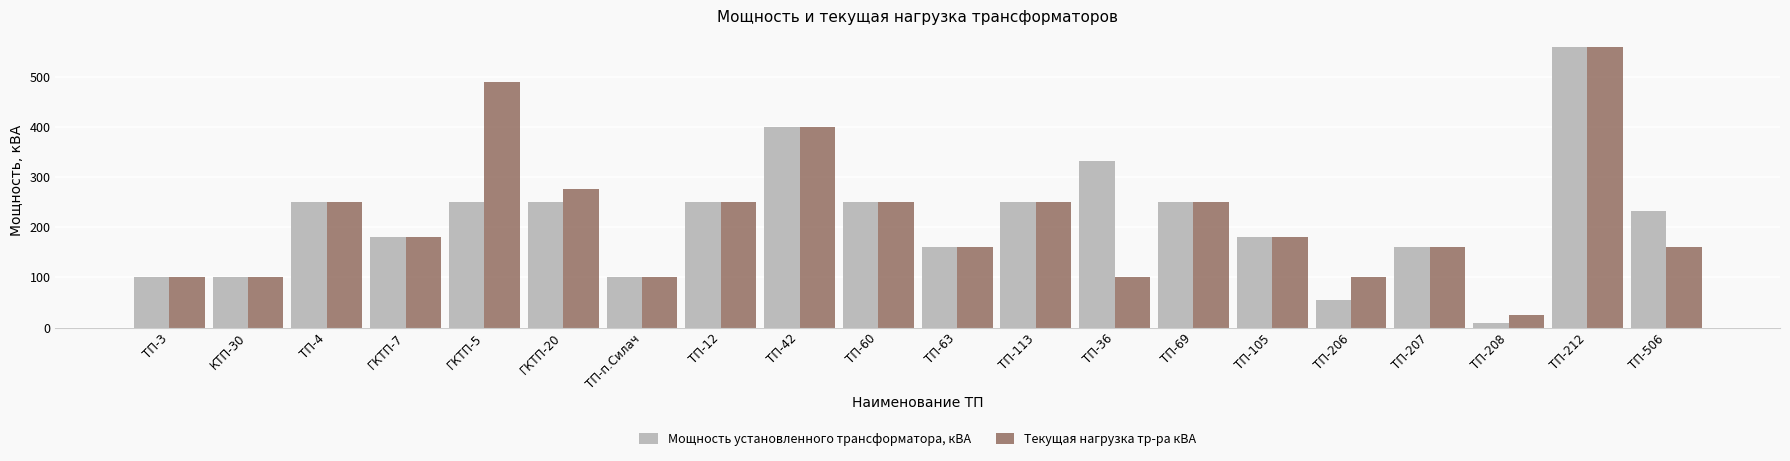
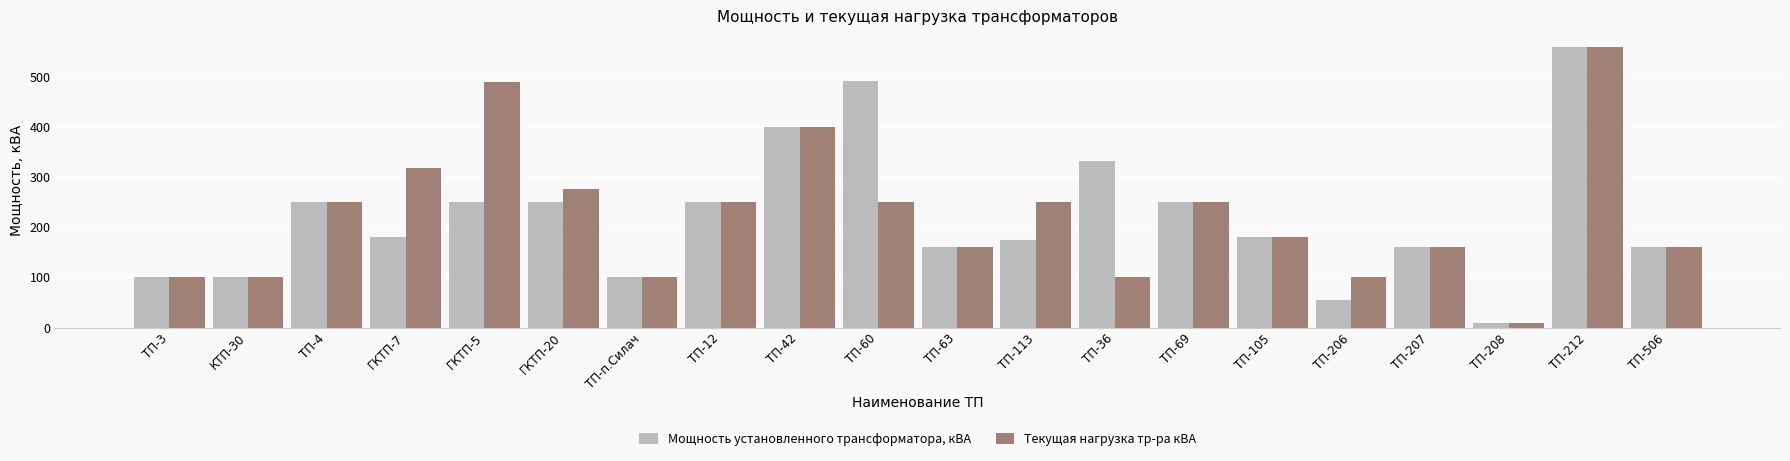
Текущая нагрузка тр-ра кВА, ГКТП-7: 180 -> 320
Мощность установленного трансформатора, кВА, ТП-60: 250 -> 490
Мощность установленного трансформатора, кВА, ТП-113: 250 -> 170
Текущая нагрузка тр-ра кВА, ТП-208: 30 -> 10
Мощность установленного трансформатора, кВА, ТП-506: 230 -> 160
